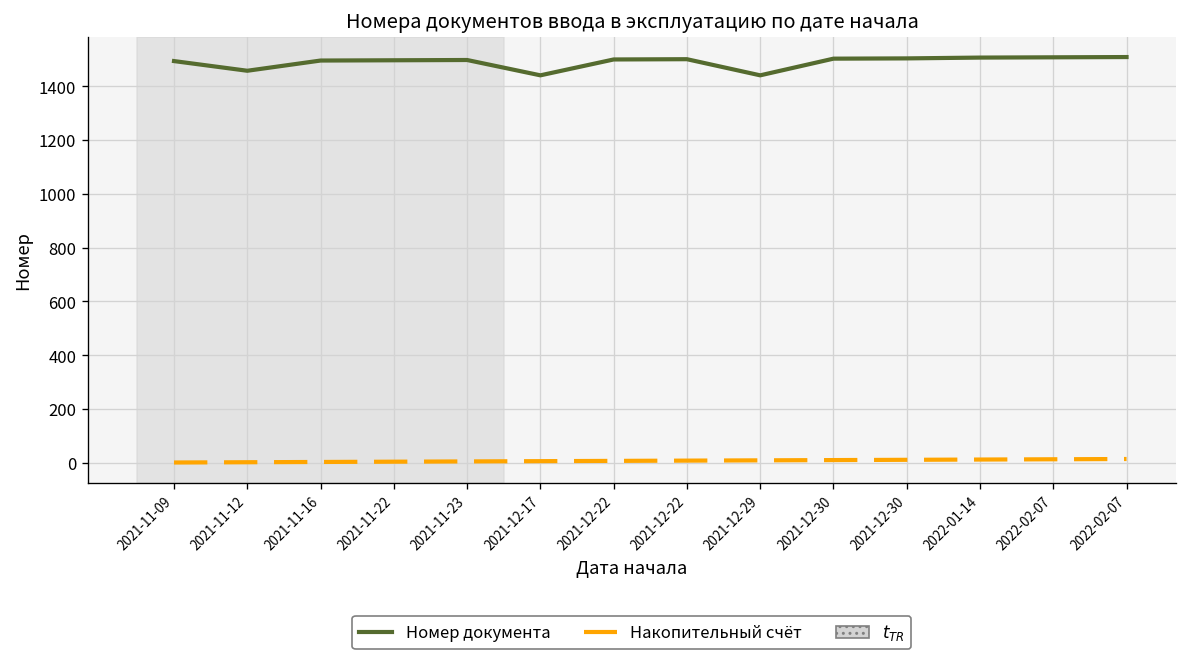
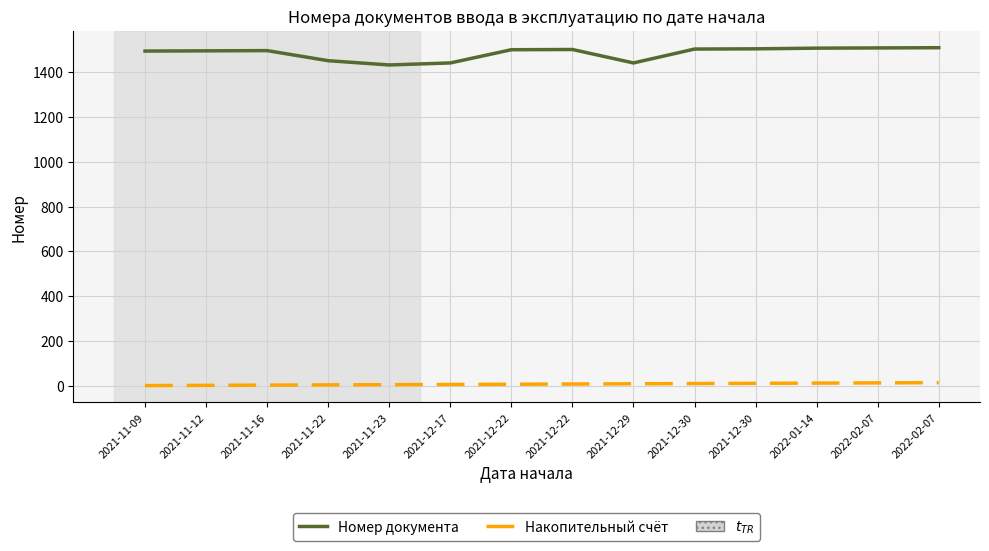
Номер документа, 2021-11-12: 1460 -> 1500
Номер документа, 2021-11-22: 1500 -> 1450
Номер документа, 2021-11-23: 1500 -> 1430
